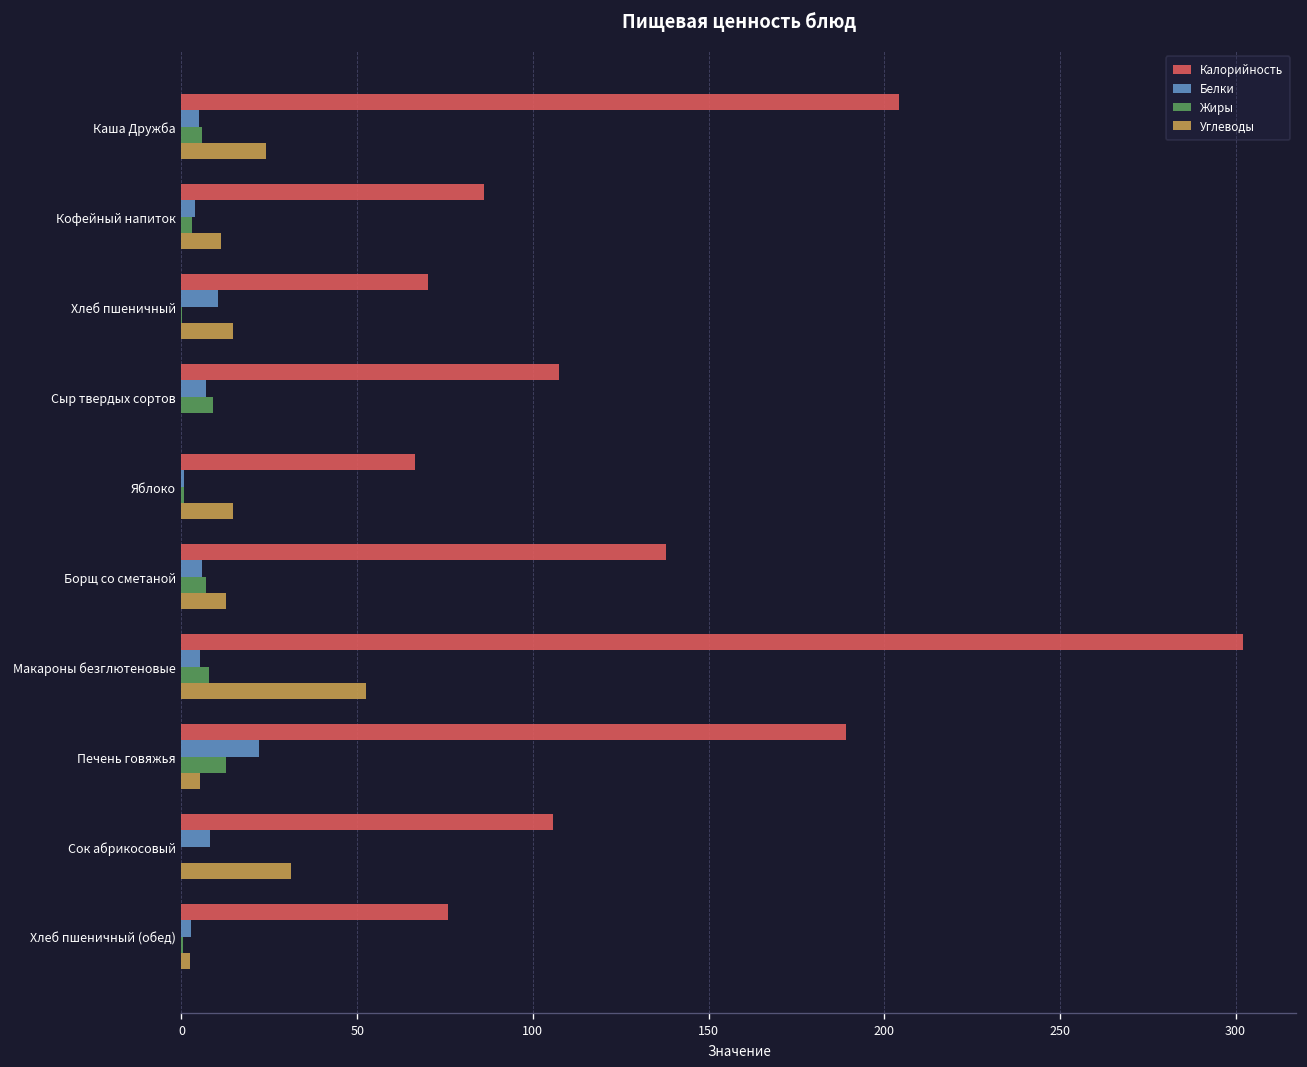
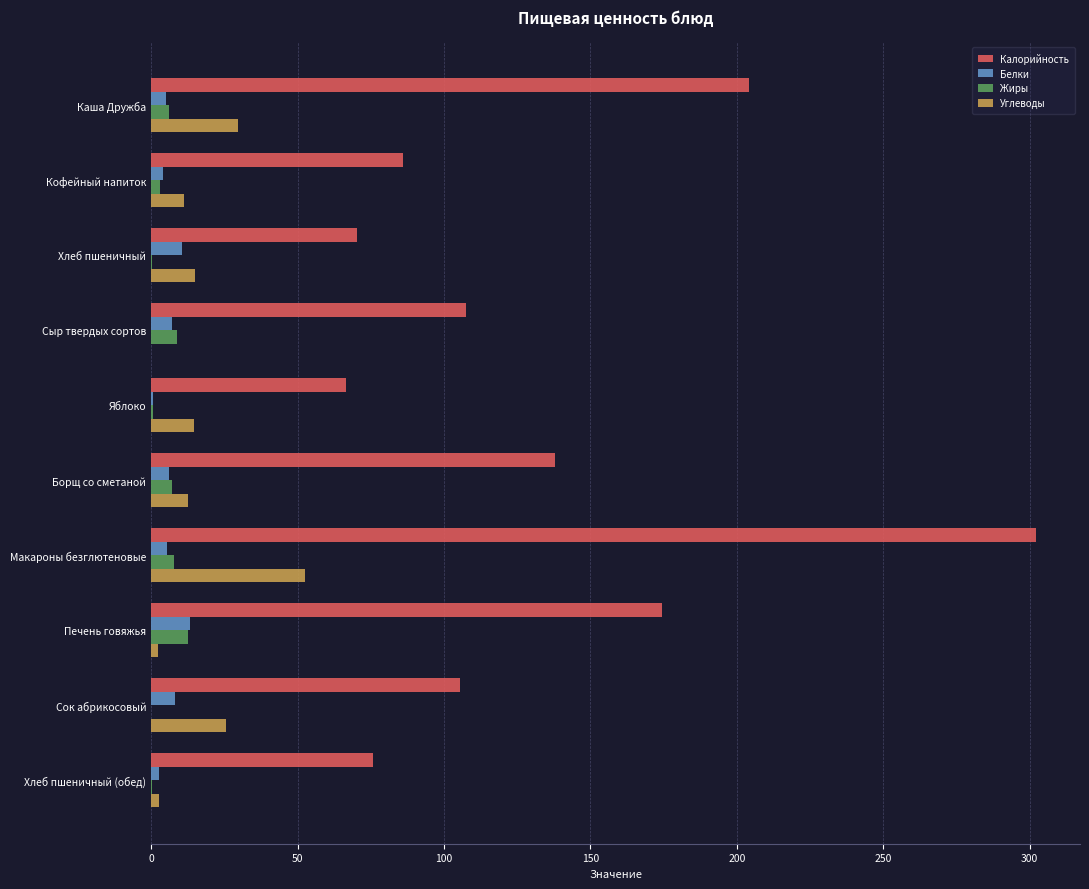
Углеводы, Каша Дружба: 24 -> 30
Калорийность, Печень говяжья: 189 -> 175
Белки, Печень говяжья: 22 -> 13
Углеводы, Печень говяжья: 5 -> 2
Углеводы, Сок абрикосовый: 31 -> 25
